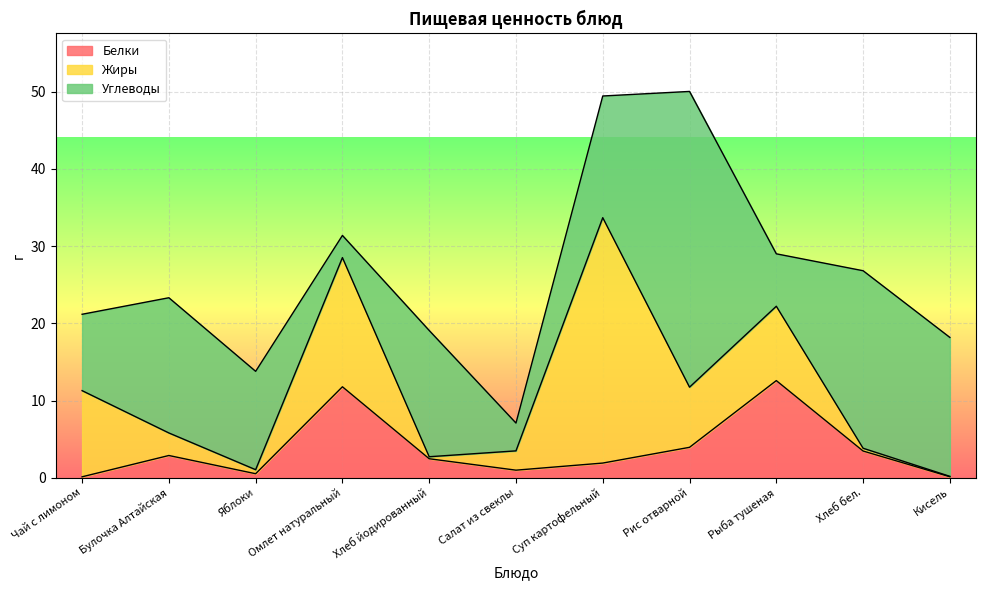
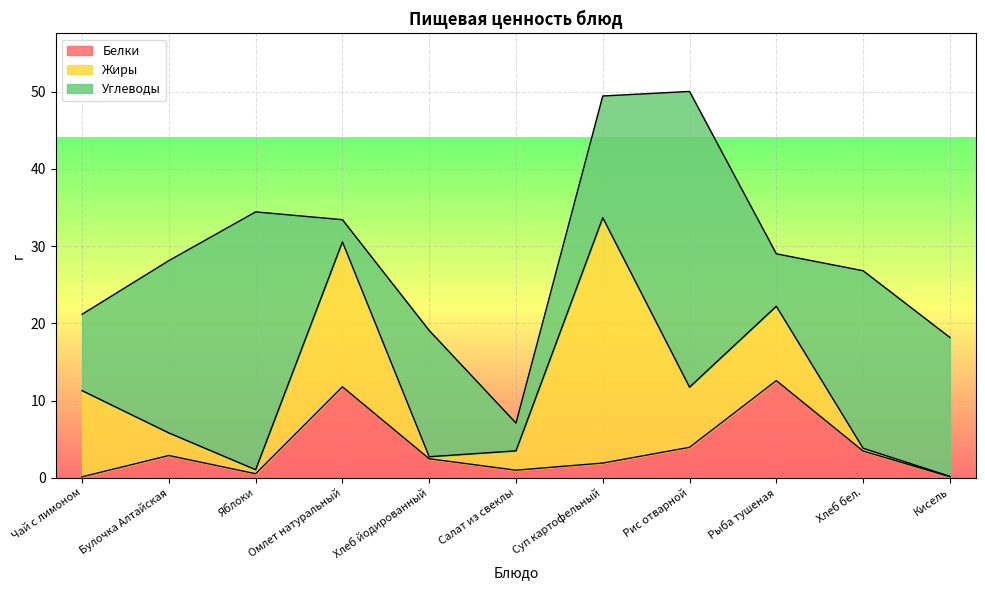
Углеводы, Булочка Алтайская: 18 -> 22
Углеводы, Яблоки: 13 -> 33
Жиры, Омлет натуральный: 17 -> 19
